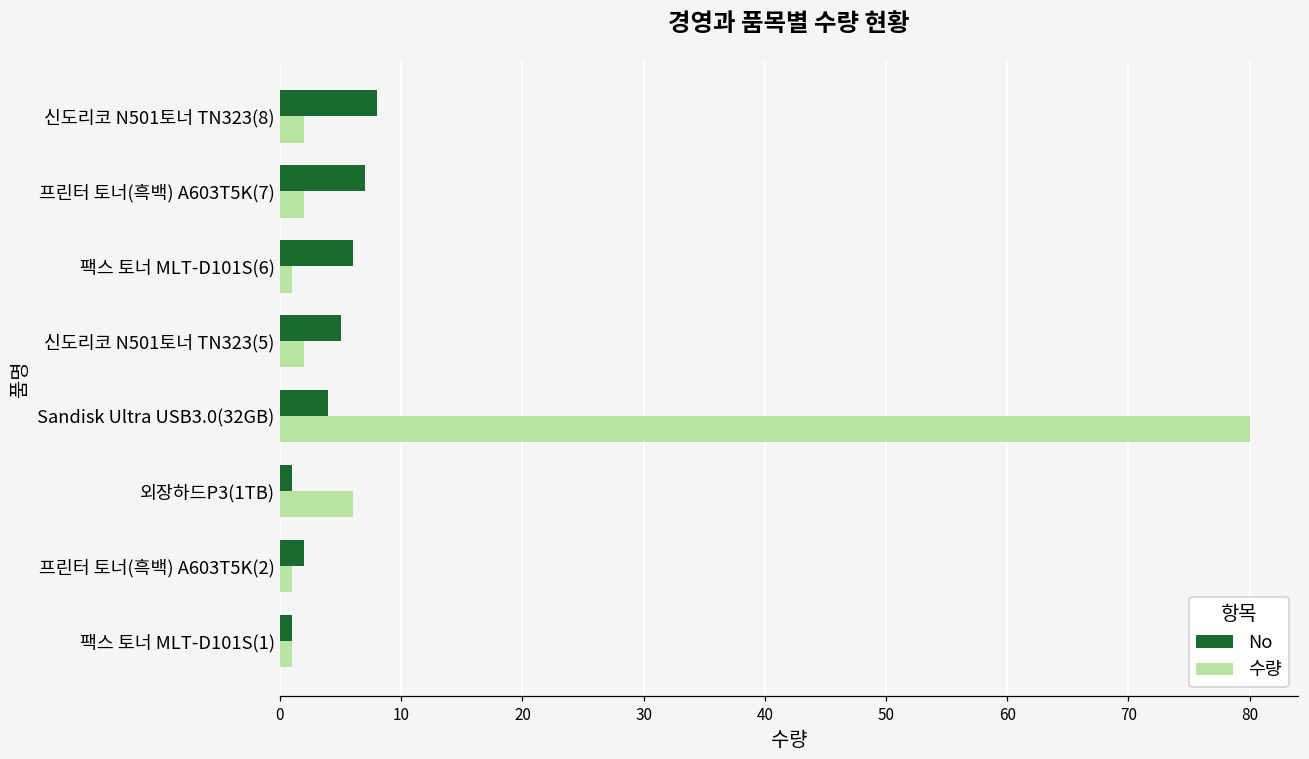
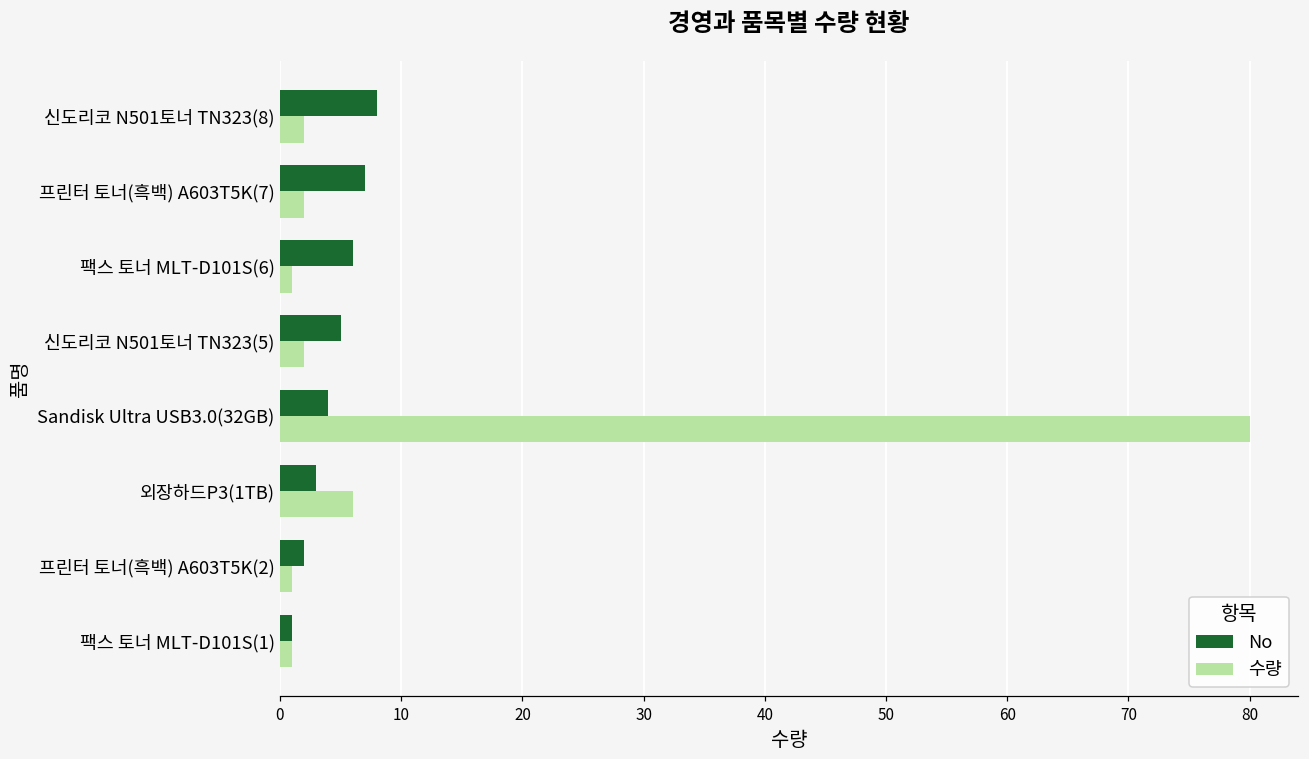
No, 외장하드P3(1TB): 1 -> 3
